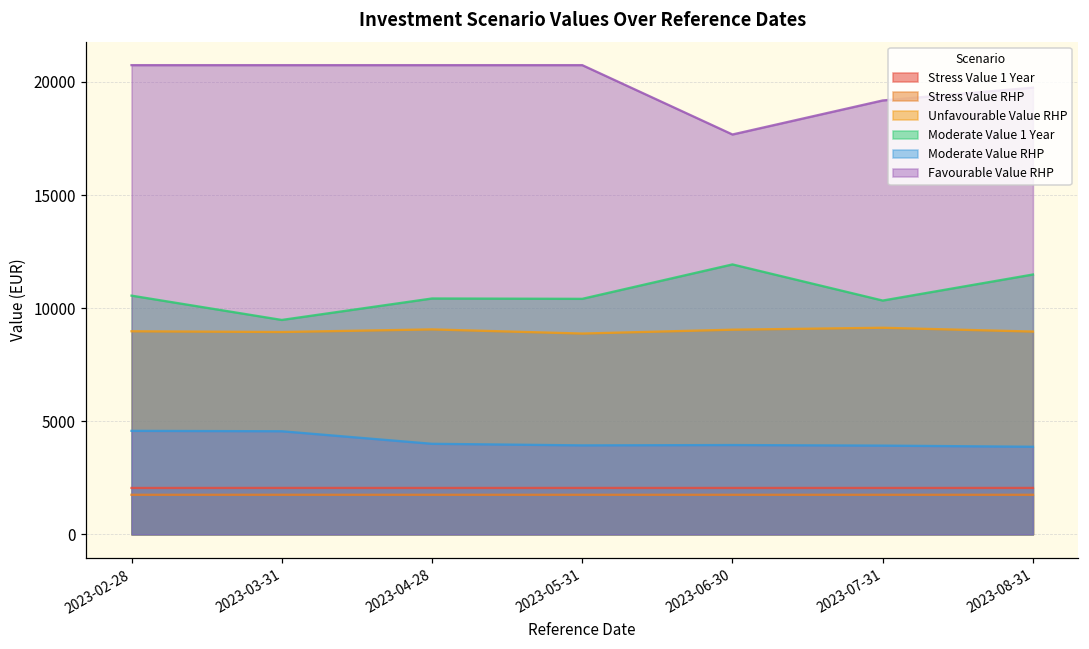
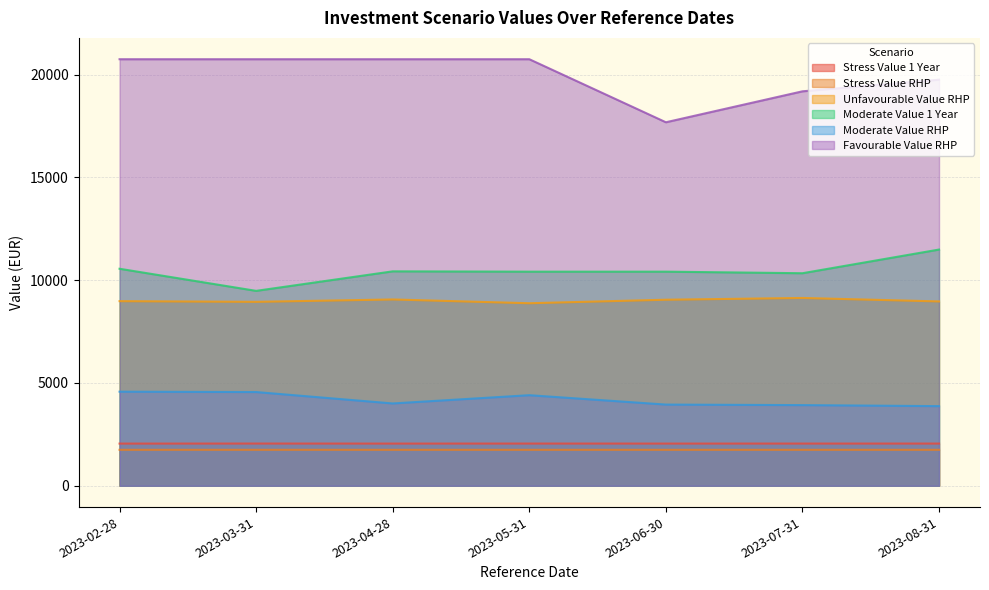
Moderate Value RHP, 2023-05-31: 3900 -> 4400
Moderate Value 1 Year, 2023-06-30: 11900 -> 10400
